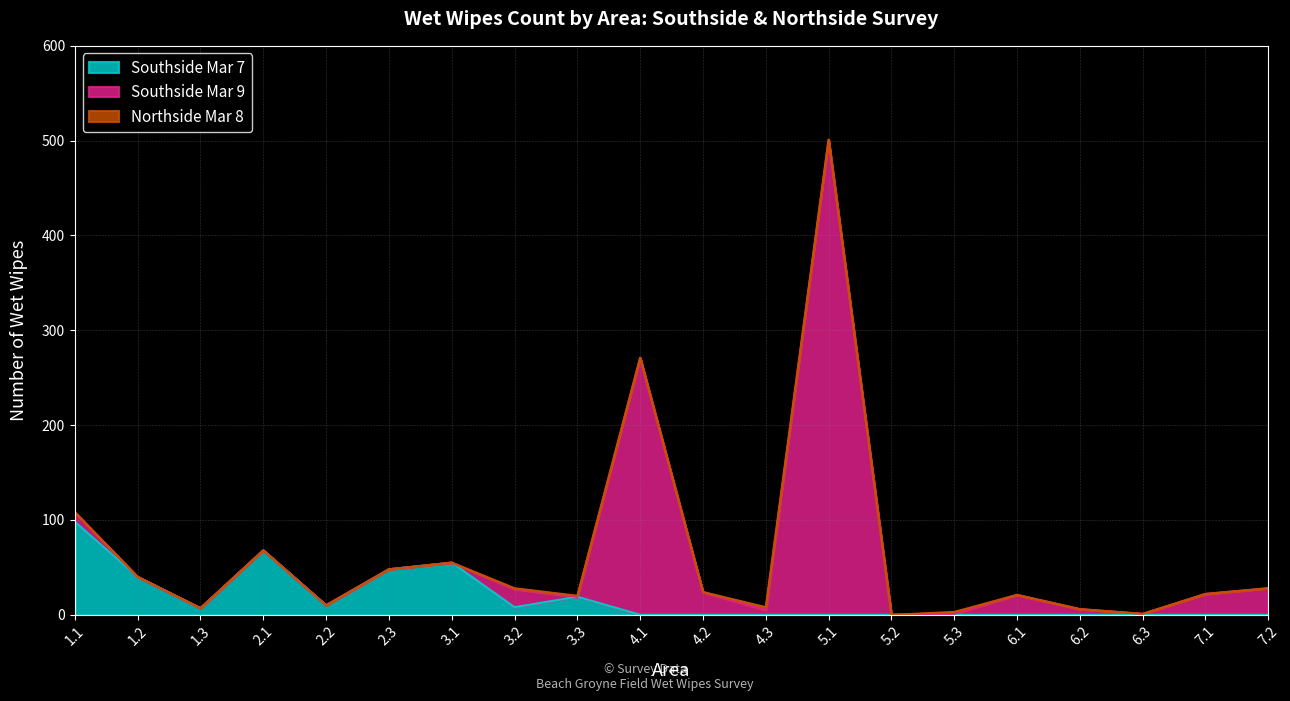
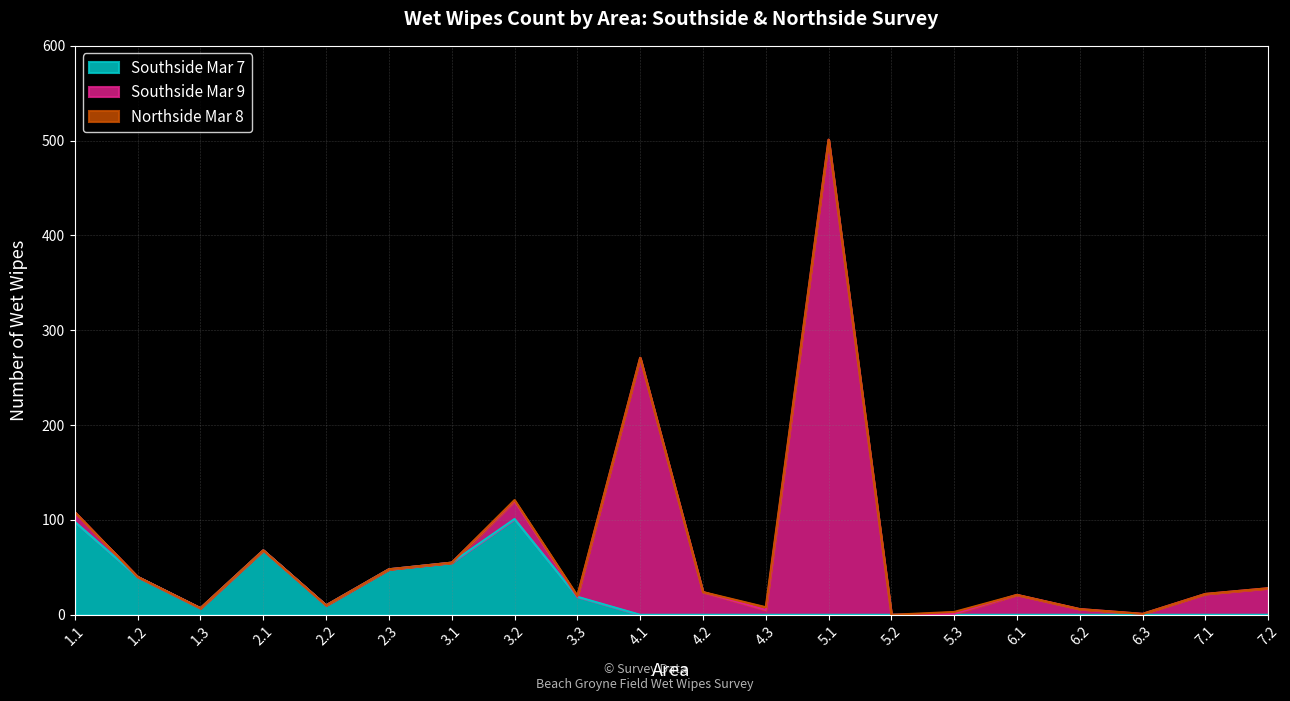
Southside Mar 7, 3.2: 10 -> 100
